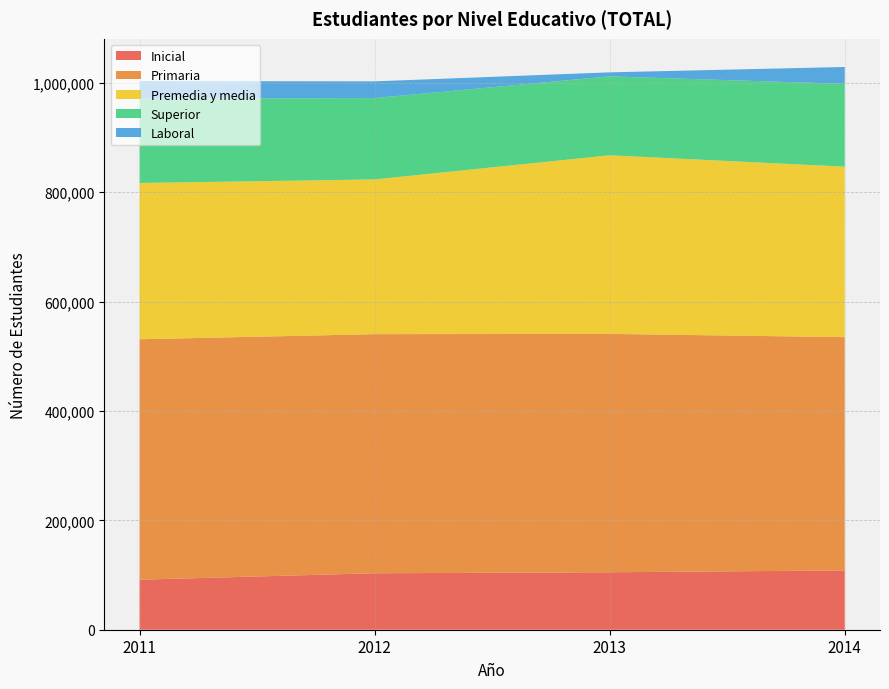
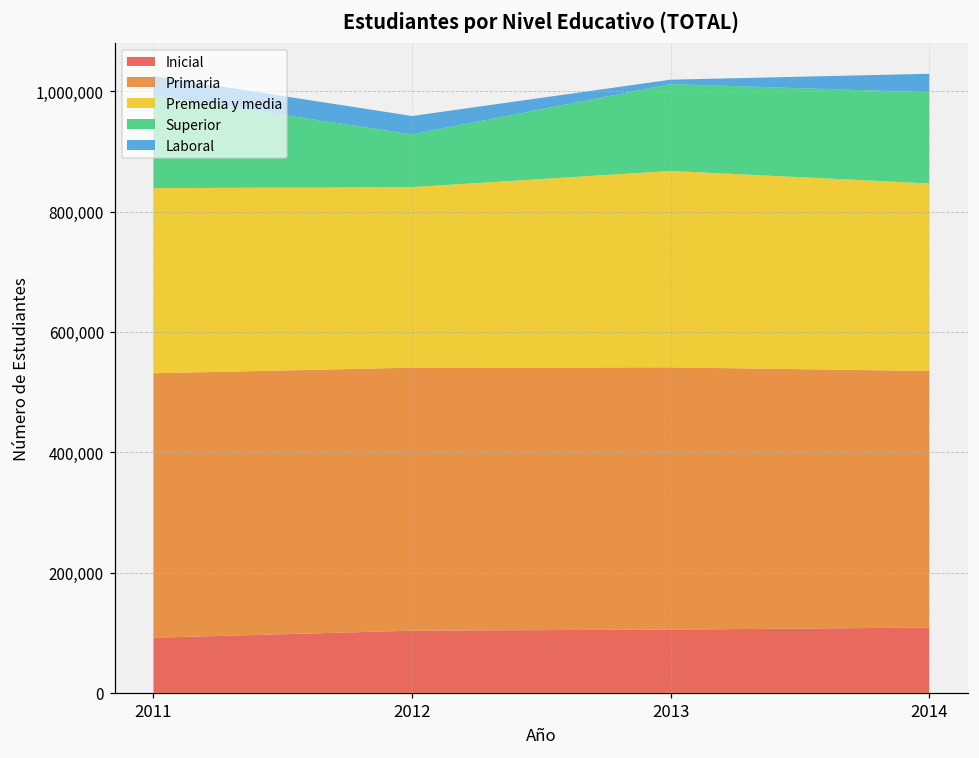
Premedia y media, 2011: 290,000 -> 310,000
Premedia y media, 2012: 280,000 -> 300,000
Superior, 2012: 150,000 -> 90,000
